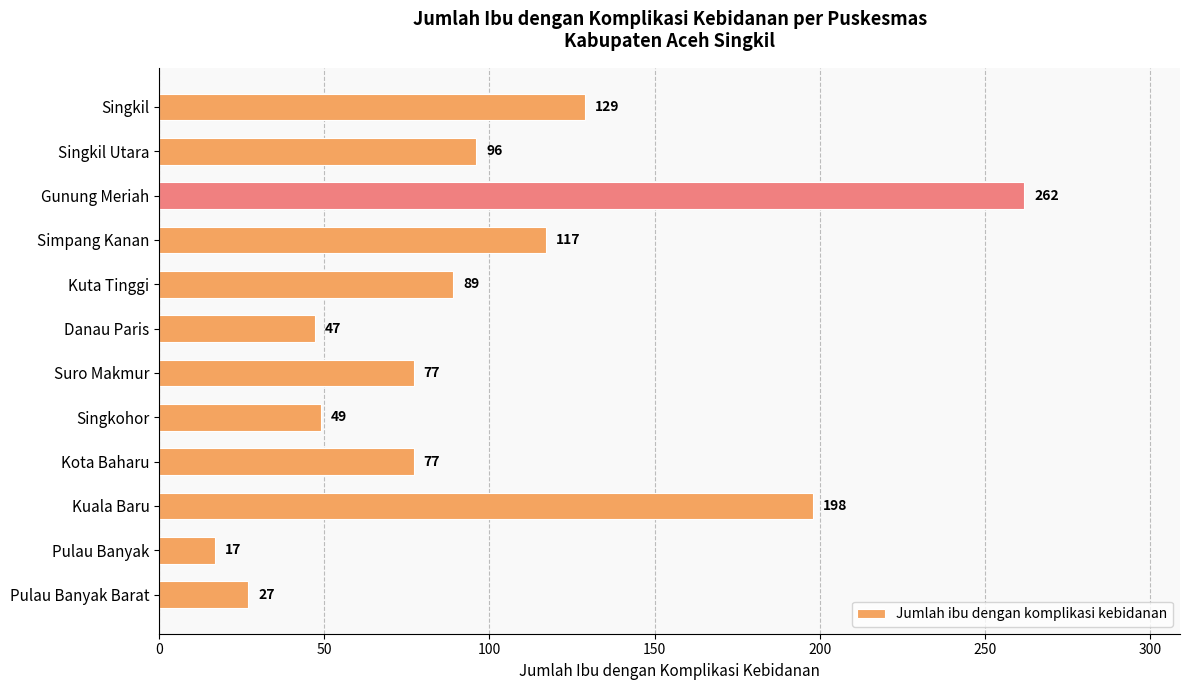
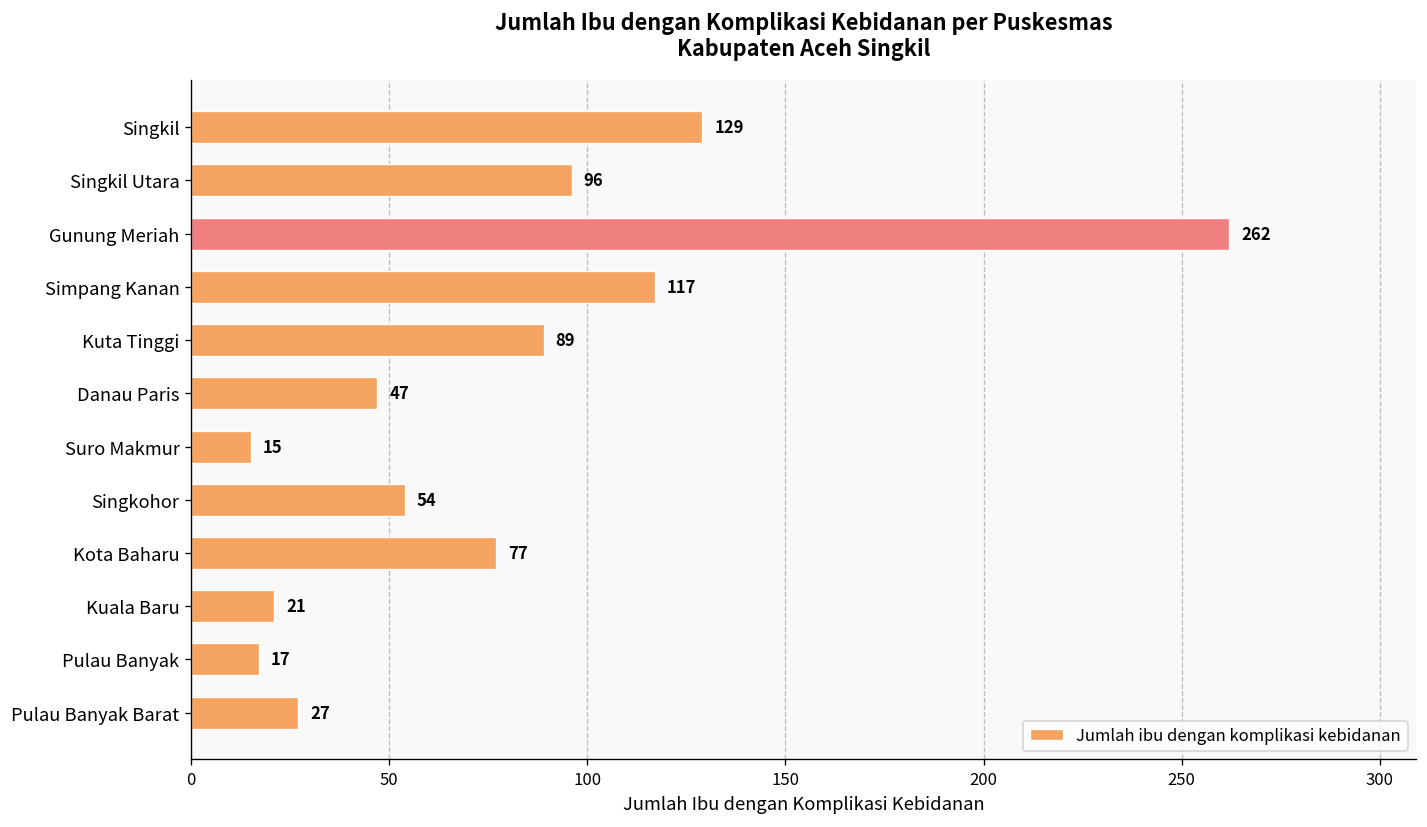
Suro Makmur: 77 -> 15
Singkohor: 49 -> 54
Kuala Baru: 198 -> 21
